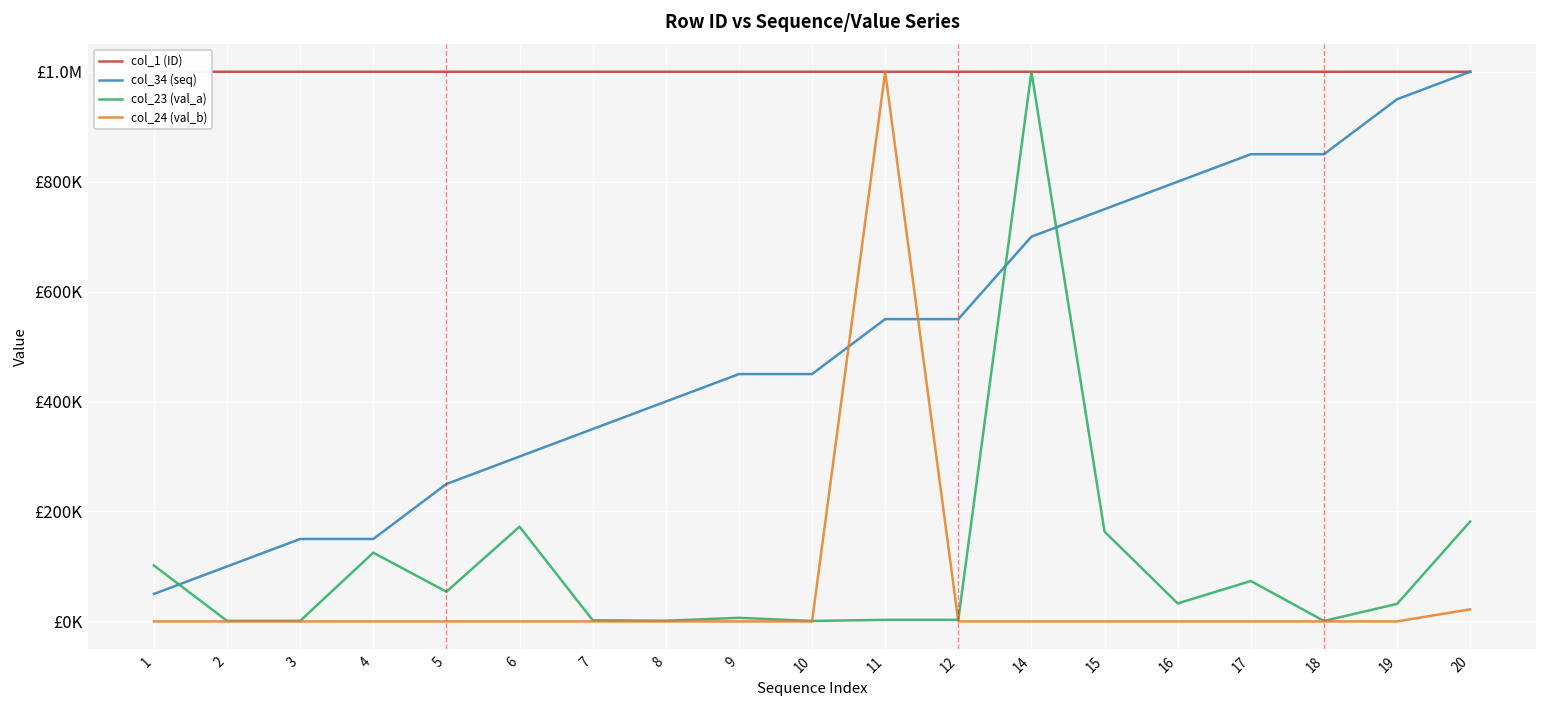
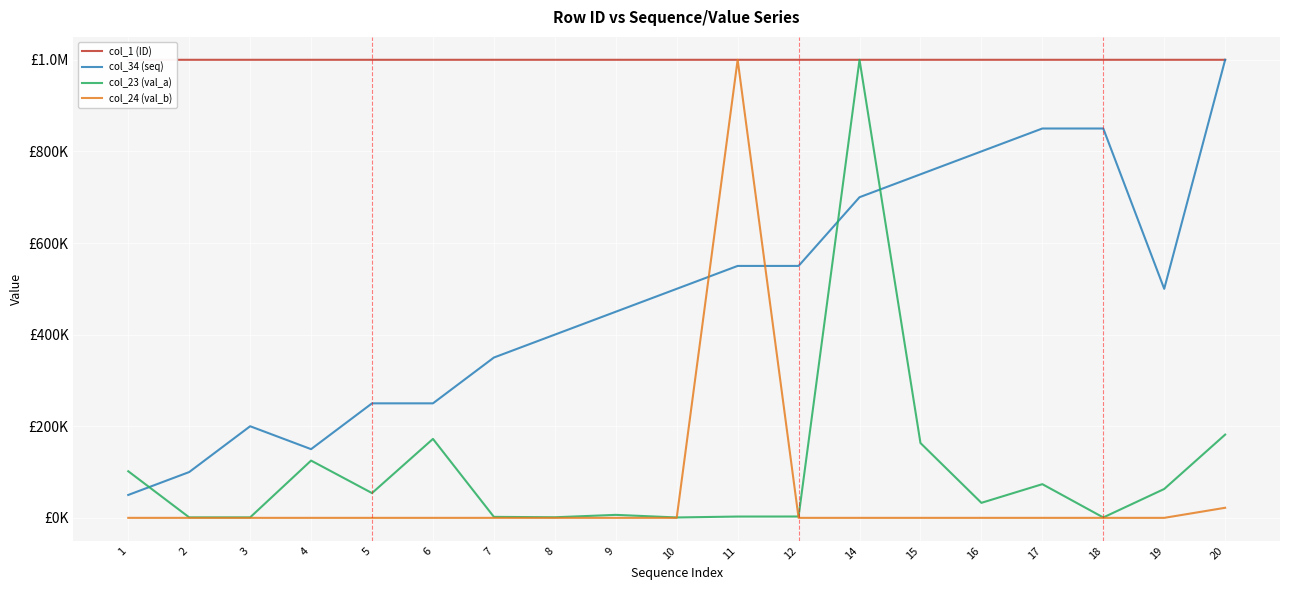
col_34 (seq), 3: £150000 -> £200000
col_34 (seq), 6: £300000 -> £250000
col_34 (seq), 10: £450000 -> £500000
col_34 (seq), 19: £950000 -> £500000
col_23 (val_a), 19: £30000 -> £60000
